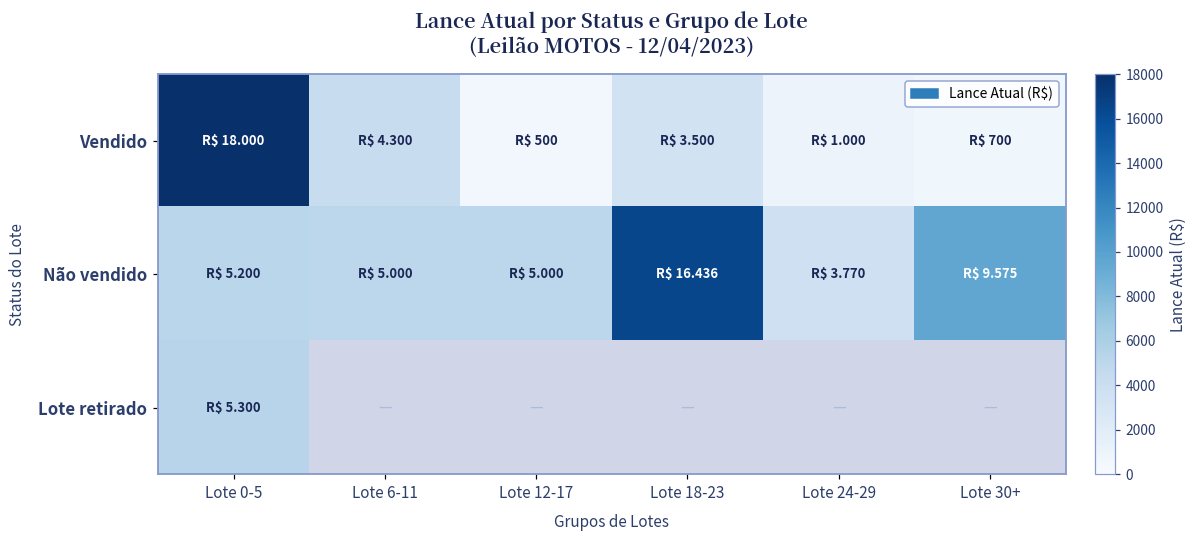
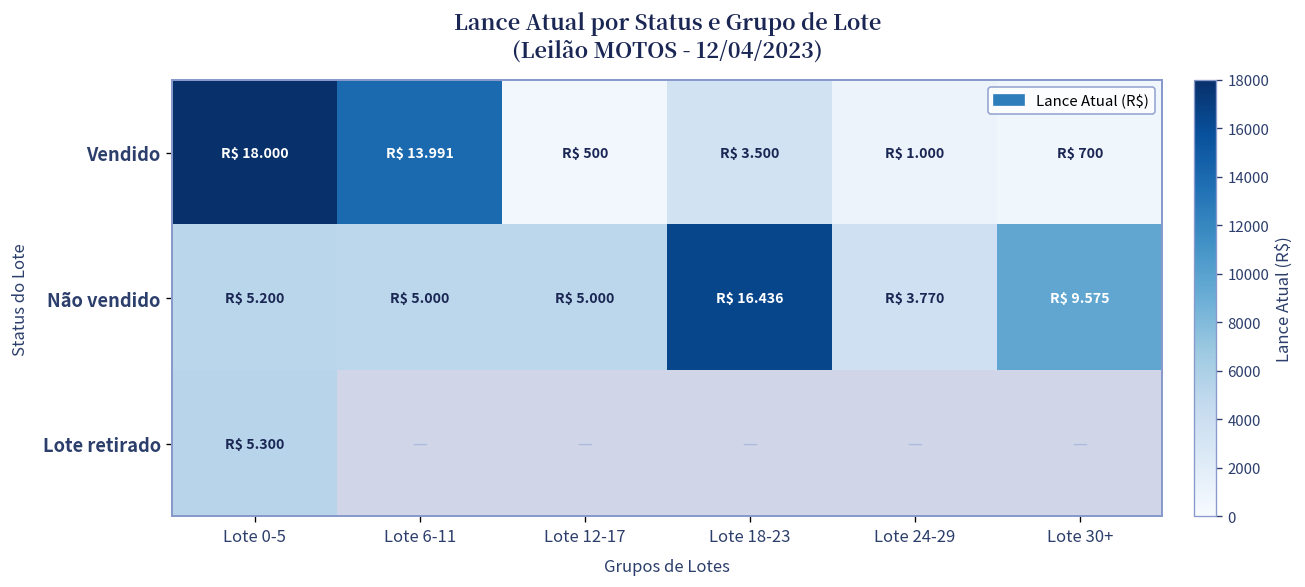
Vendido, Lote 6-11: 4.300 -> 13.991
